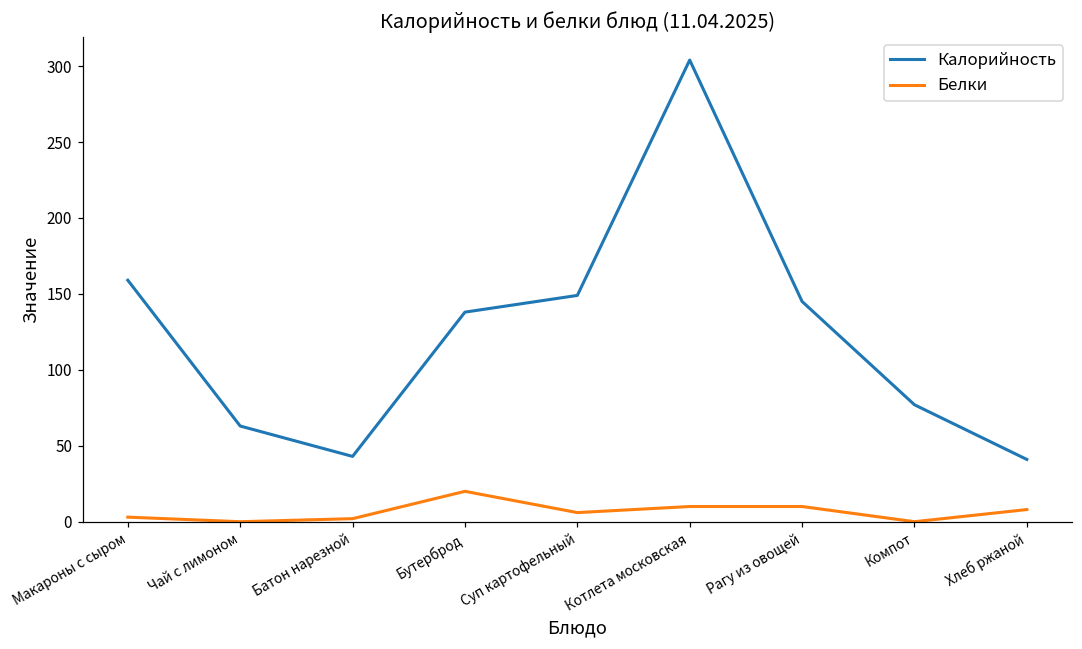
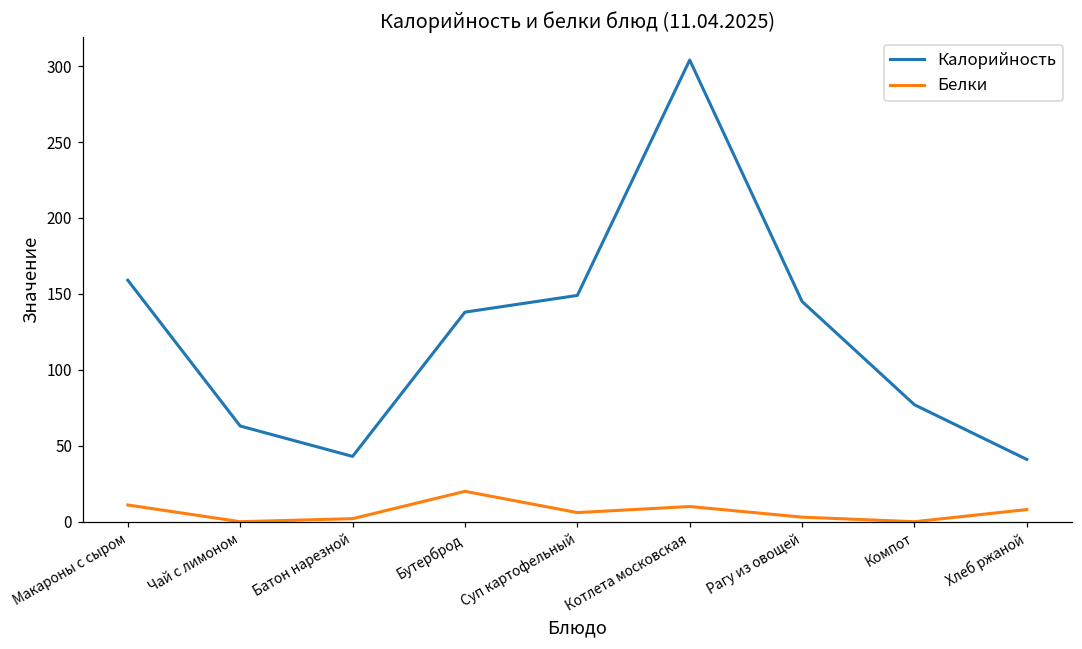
Белки, Макароны с сыром: 3 -> 11
Белки, Рагу из овощей: 10 -> 3
